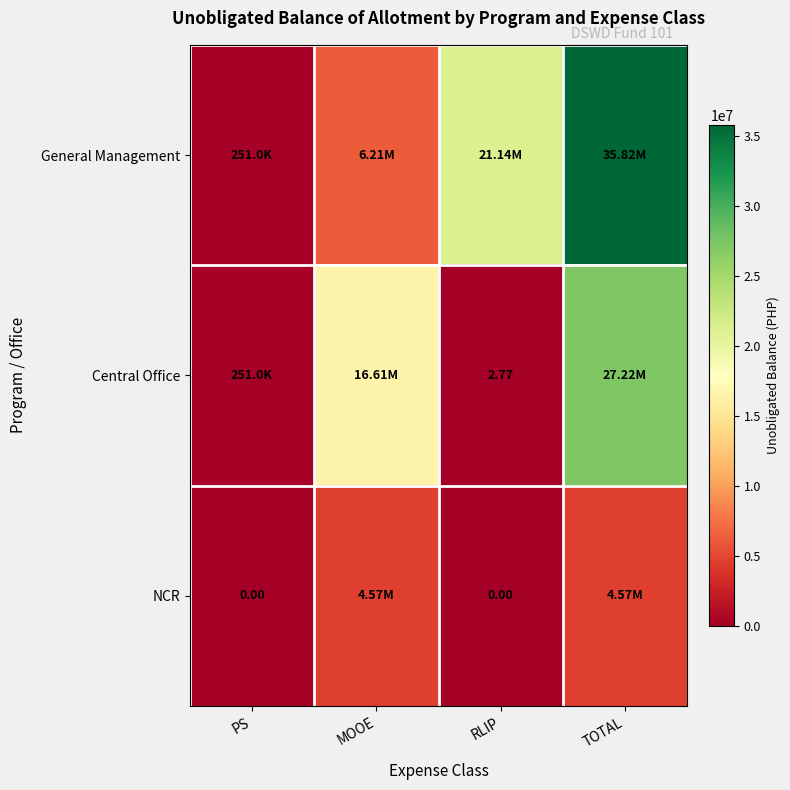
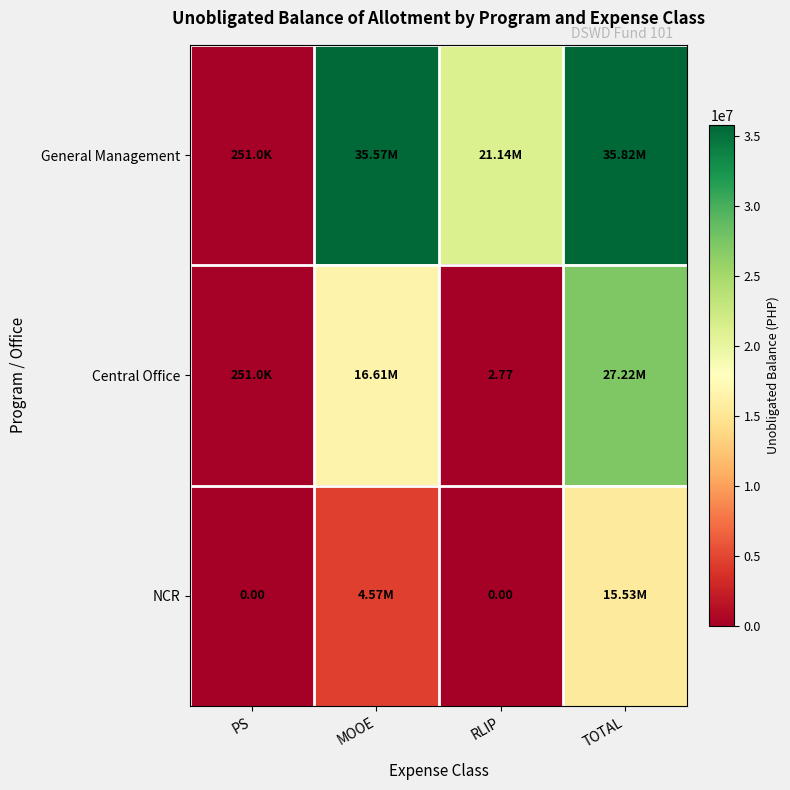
General Management, MOOE: 6.21M -> 35.57M
NCR, TOTAL: 4.57M -> 15.53M
